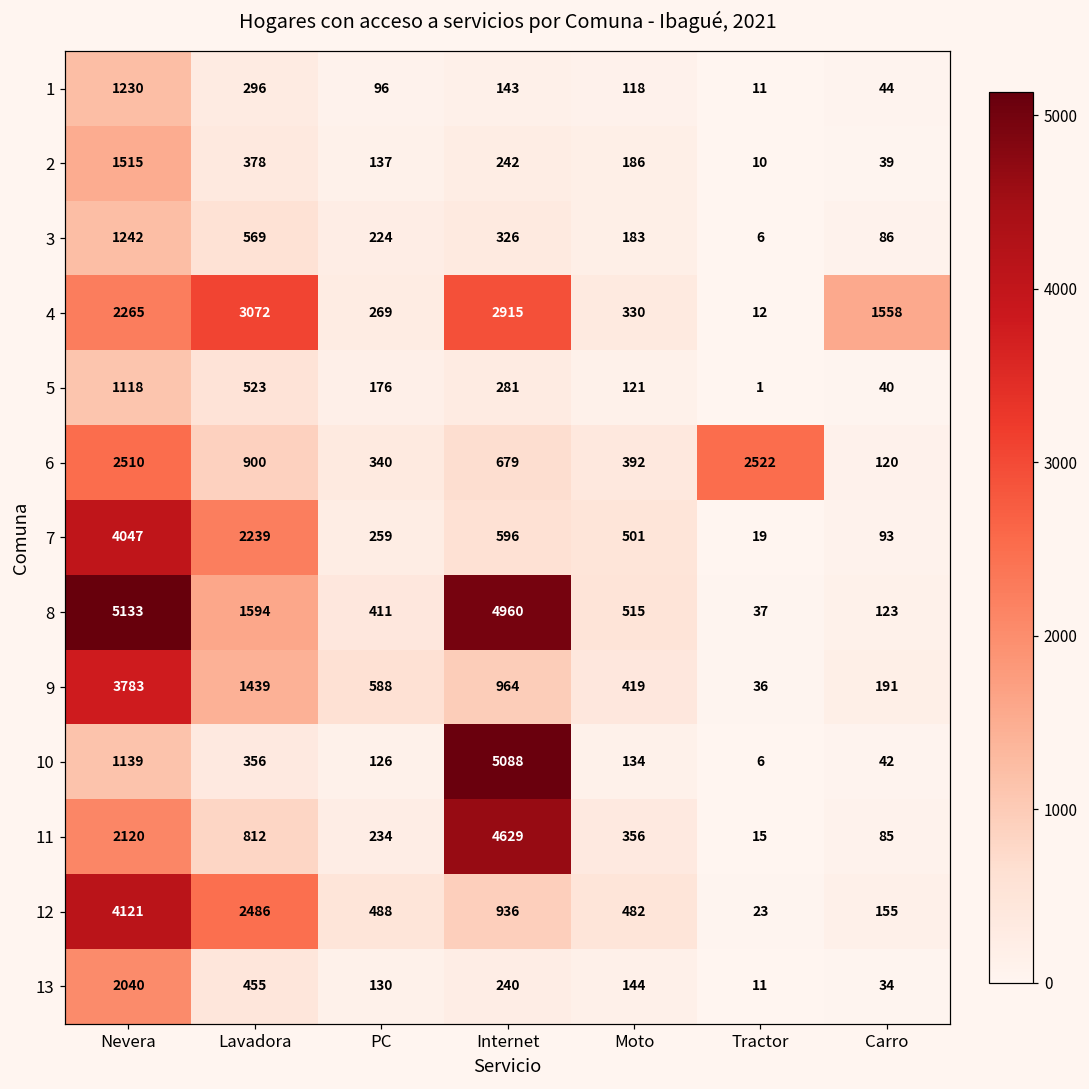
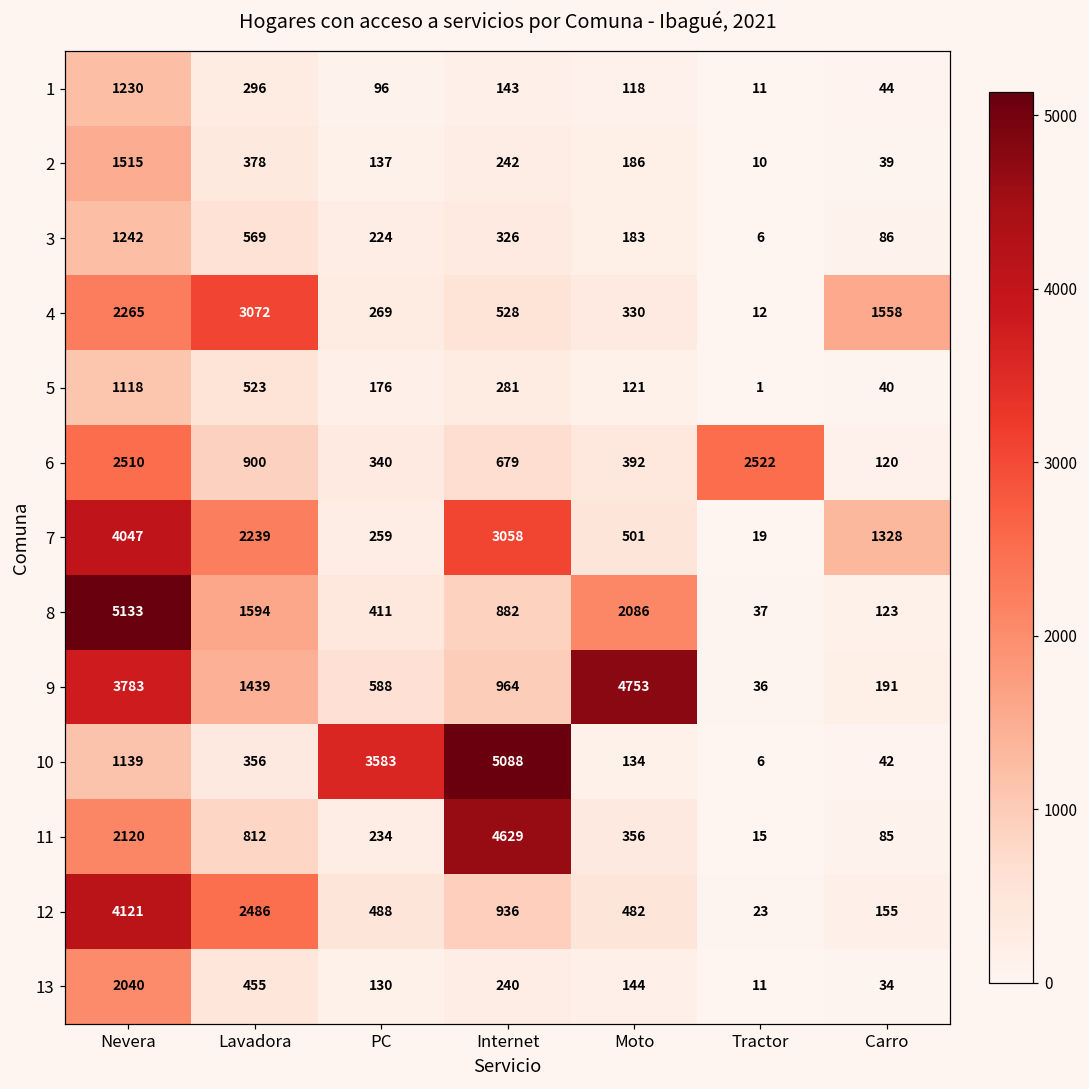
4, Internet: 2915 -> 528
7, Internet: 596 -> 3058
7, Carro: 93 -> 1328
8, Internet: 4960 -> 882
8, Moto: 515 -> 2086
9, Moto: 419 -> 4753
10, PC: 126 -> 3583
